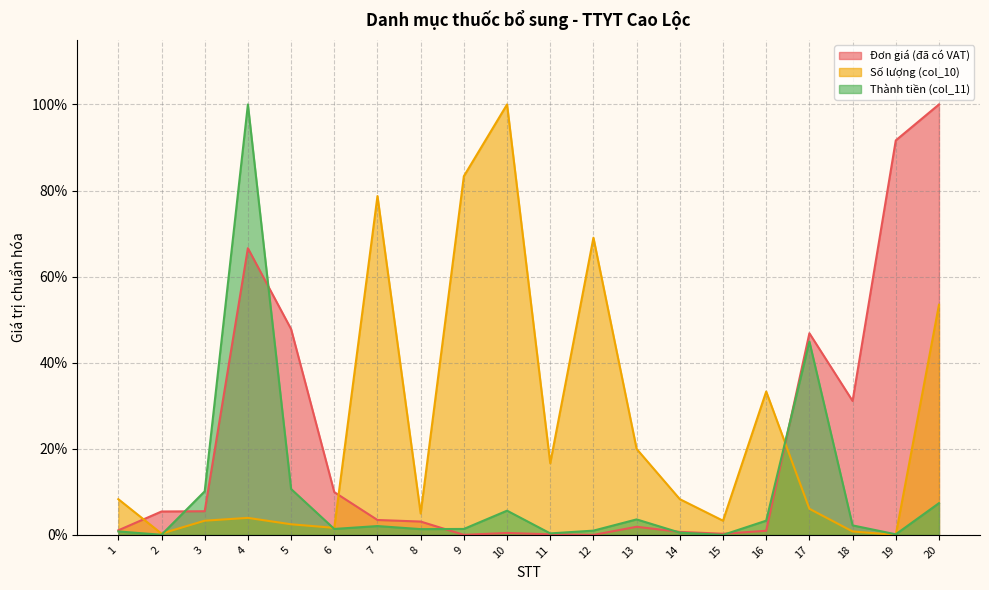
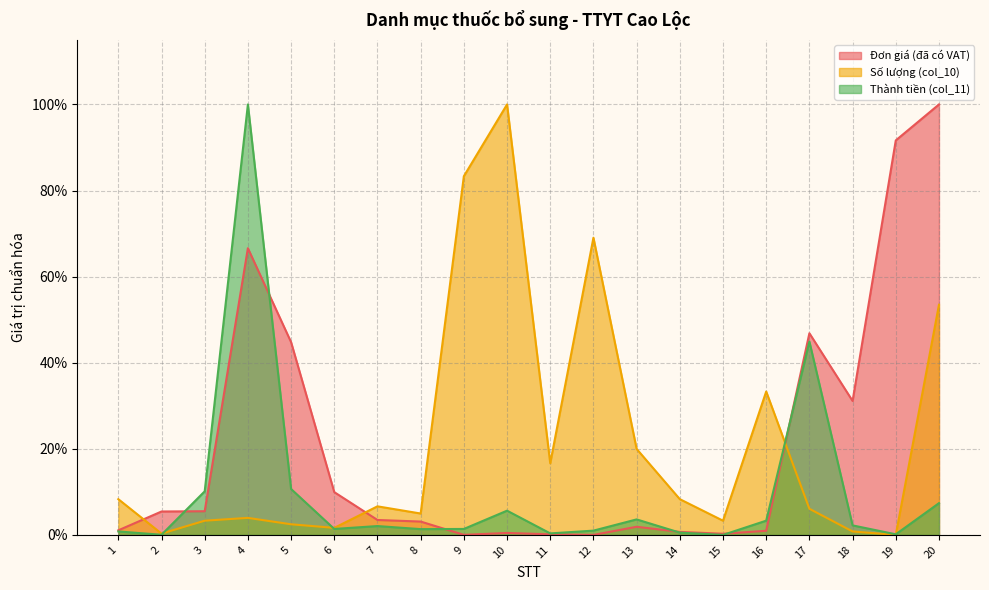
Đơn giá (đã có VAT), 5: 48% -> 45%
Số lượng (col_10), 7: 79% -> 7%
